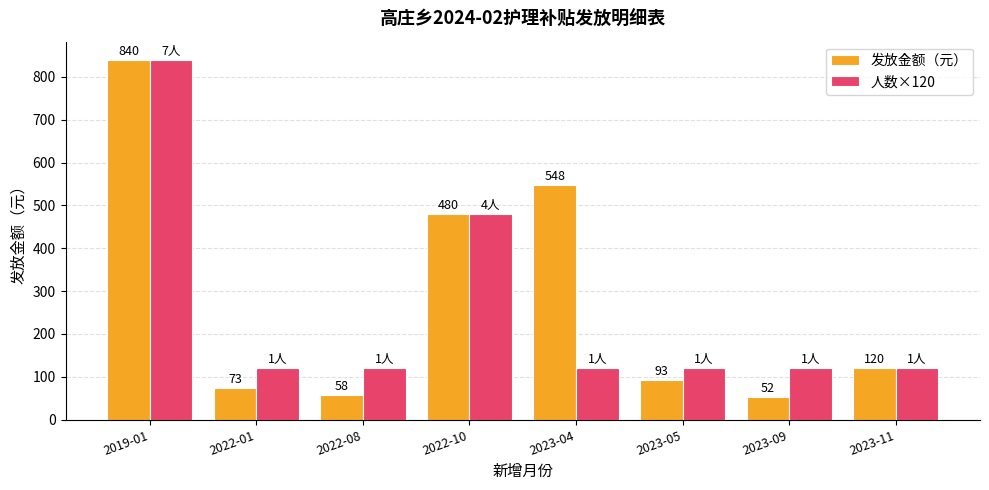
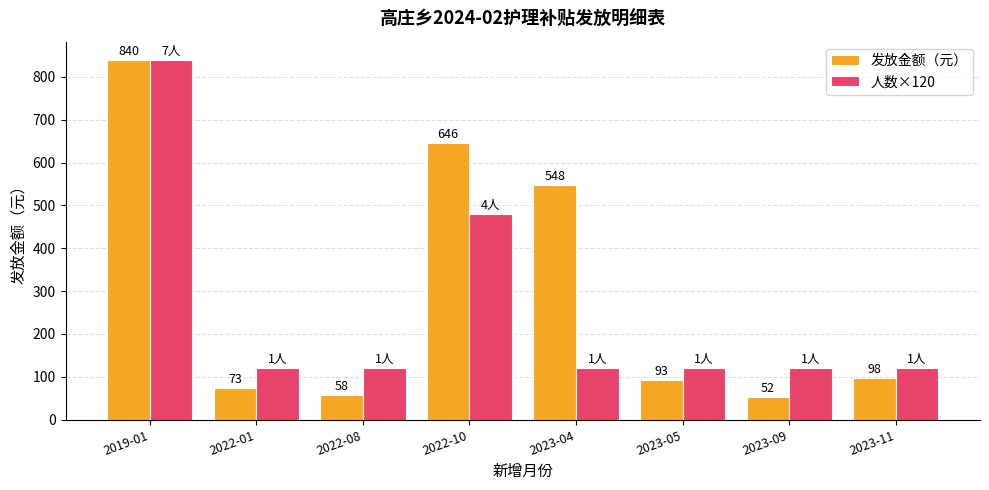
发放金额（元）, 2022-10: 480 -> 646
发放金额（元）, 2023-11: 120 -> 98
